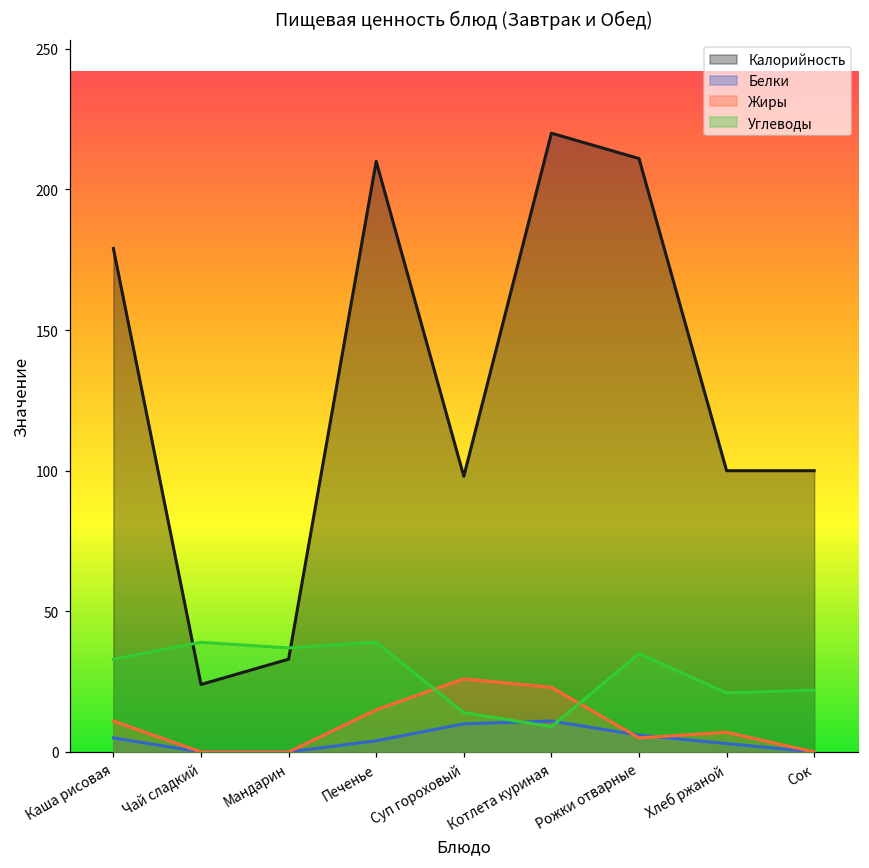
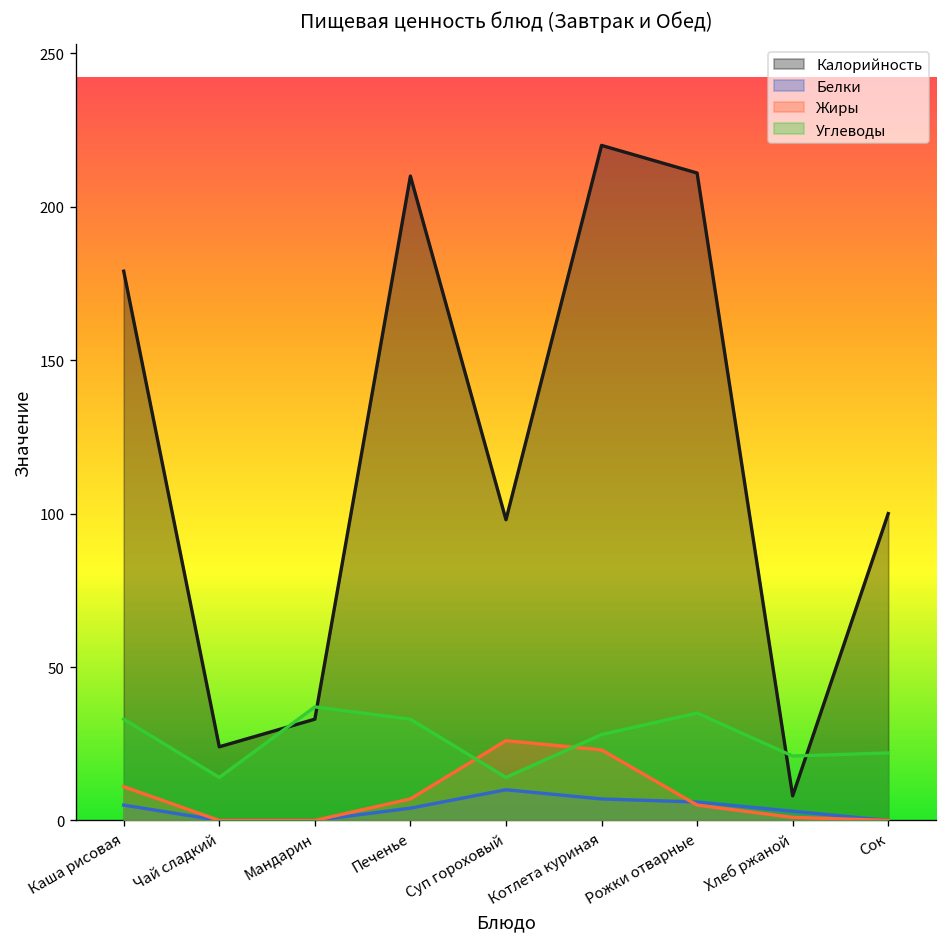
Углеводы, Чай сладкий: 39 -> 14
Жиры, Печенье: 15 -> 7
Углеводы, Печенье: 39 -> 33
Белки, Котлета куриная: 11 -> 7
Углеводы, Котлета куриная: 9 -> 28
Калорийность, Хлеб ржаной: 100 -> 8
Жиры, Хлеб ржаной: 7 -> 1
